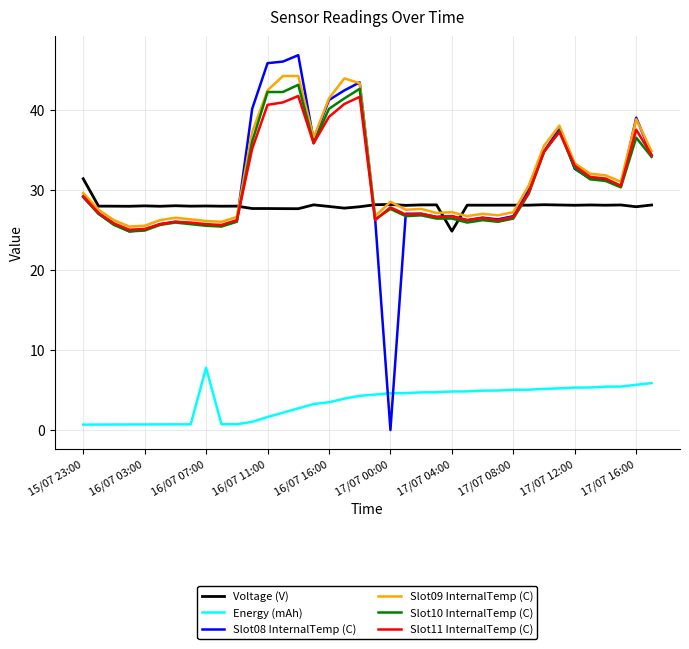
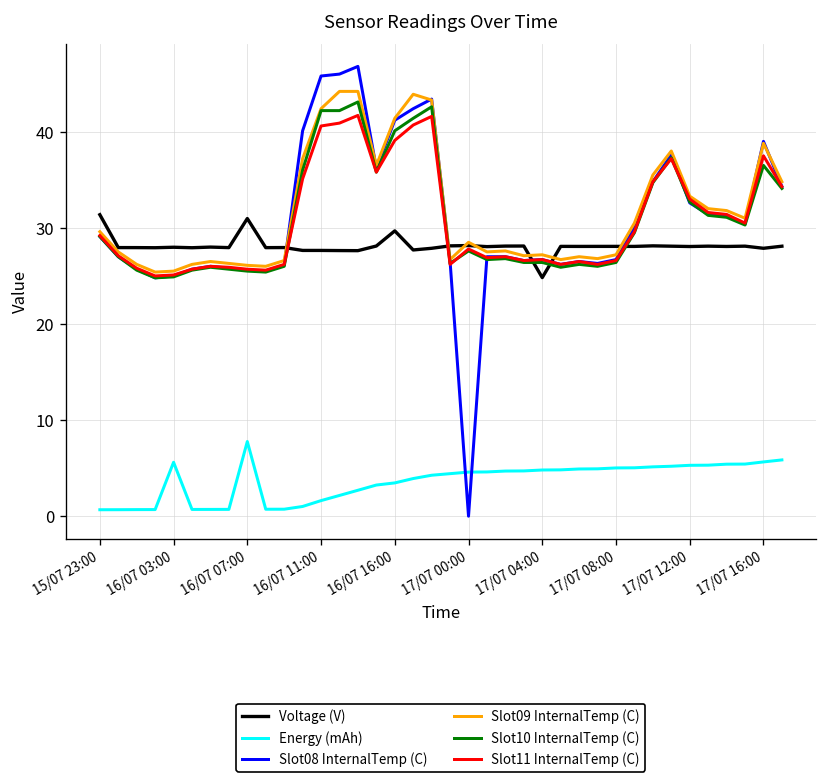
Energy (mAh), 16/07 03:00: 1 -> 6
Voltage (V), 16/07 07:00: 28 -> 31
Voltage (V), 16/07 16:00: 28 -> 30
